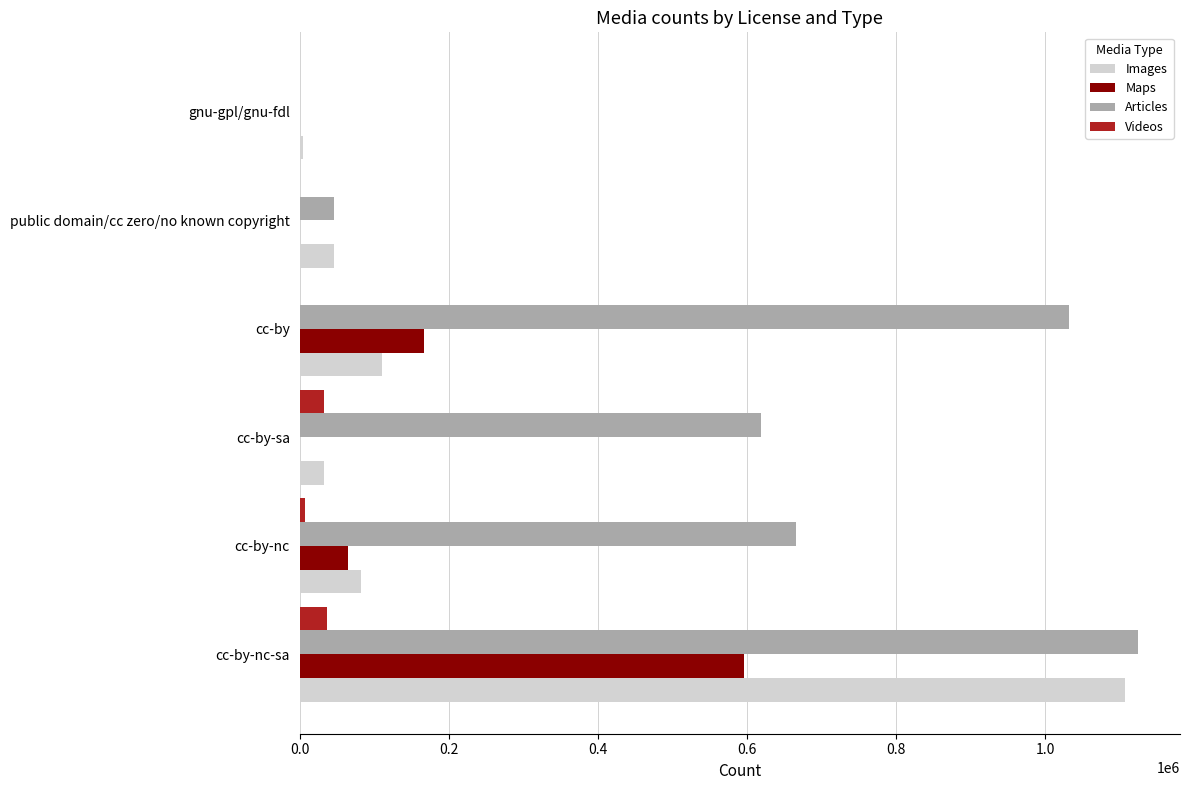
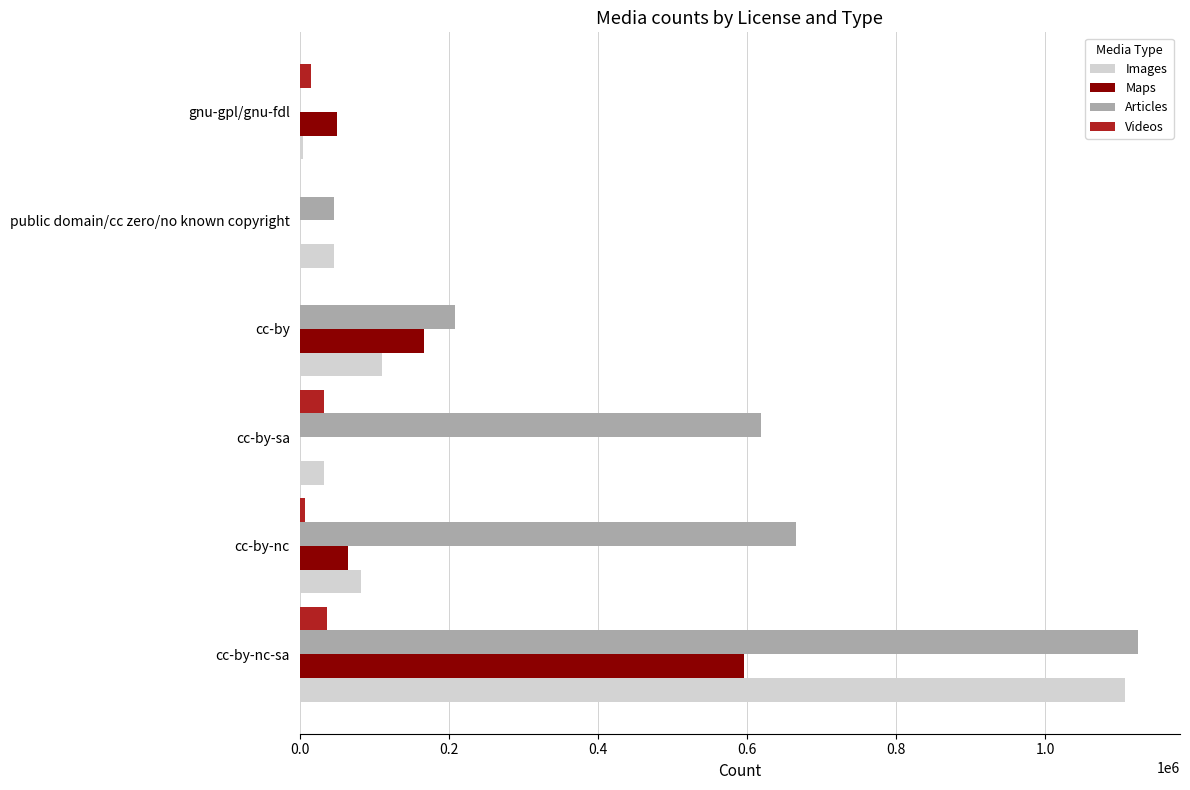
Videos, gnu-gpl/gnu-fdl: 0 -> 10000
Maps, gnu-gpl/gnu-fdl: 0 -> 50000
Articles, cc-by: 1030000 -> 210000
